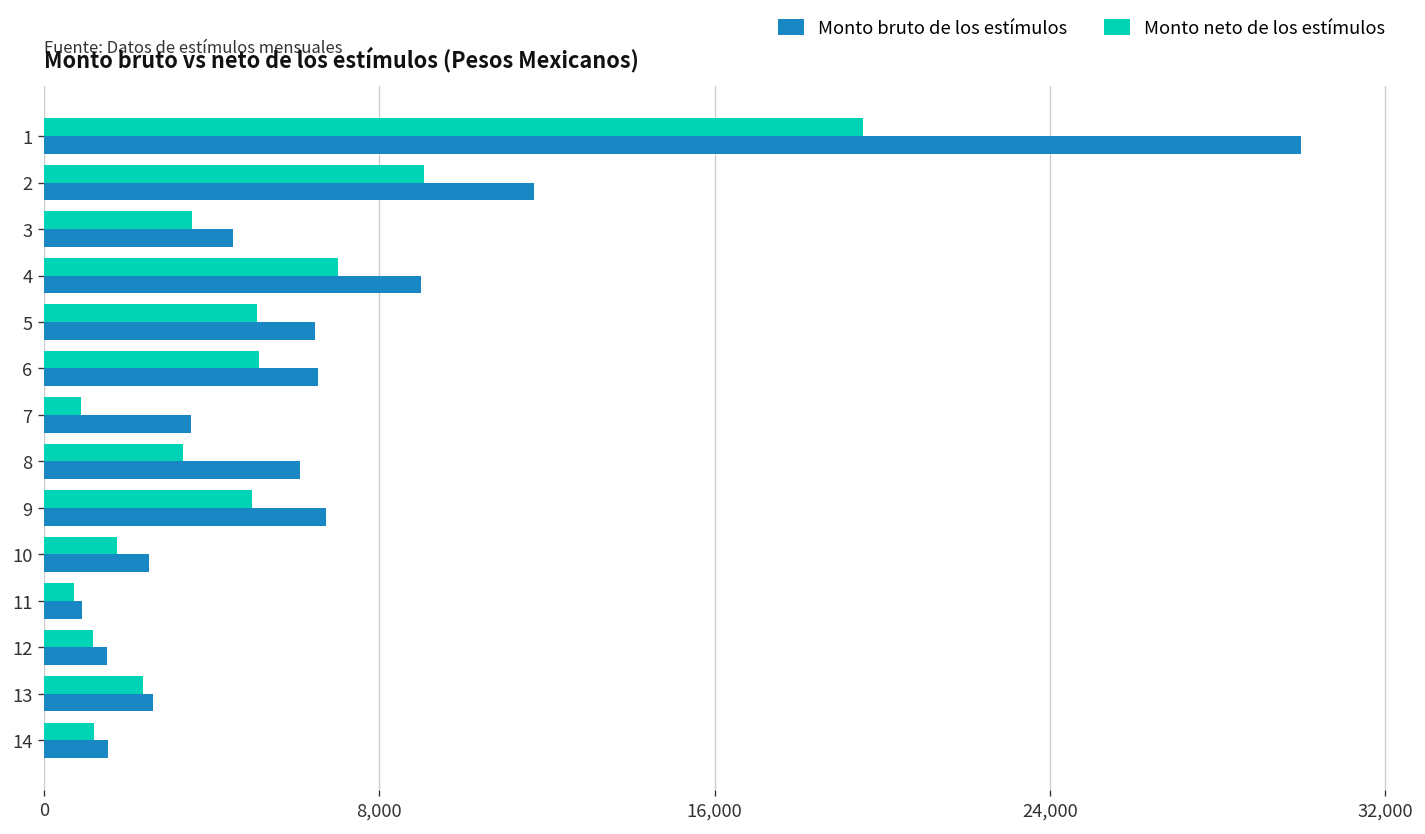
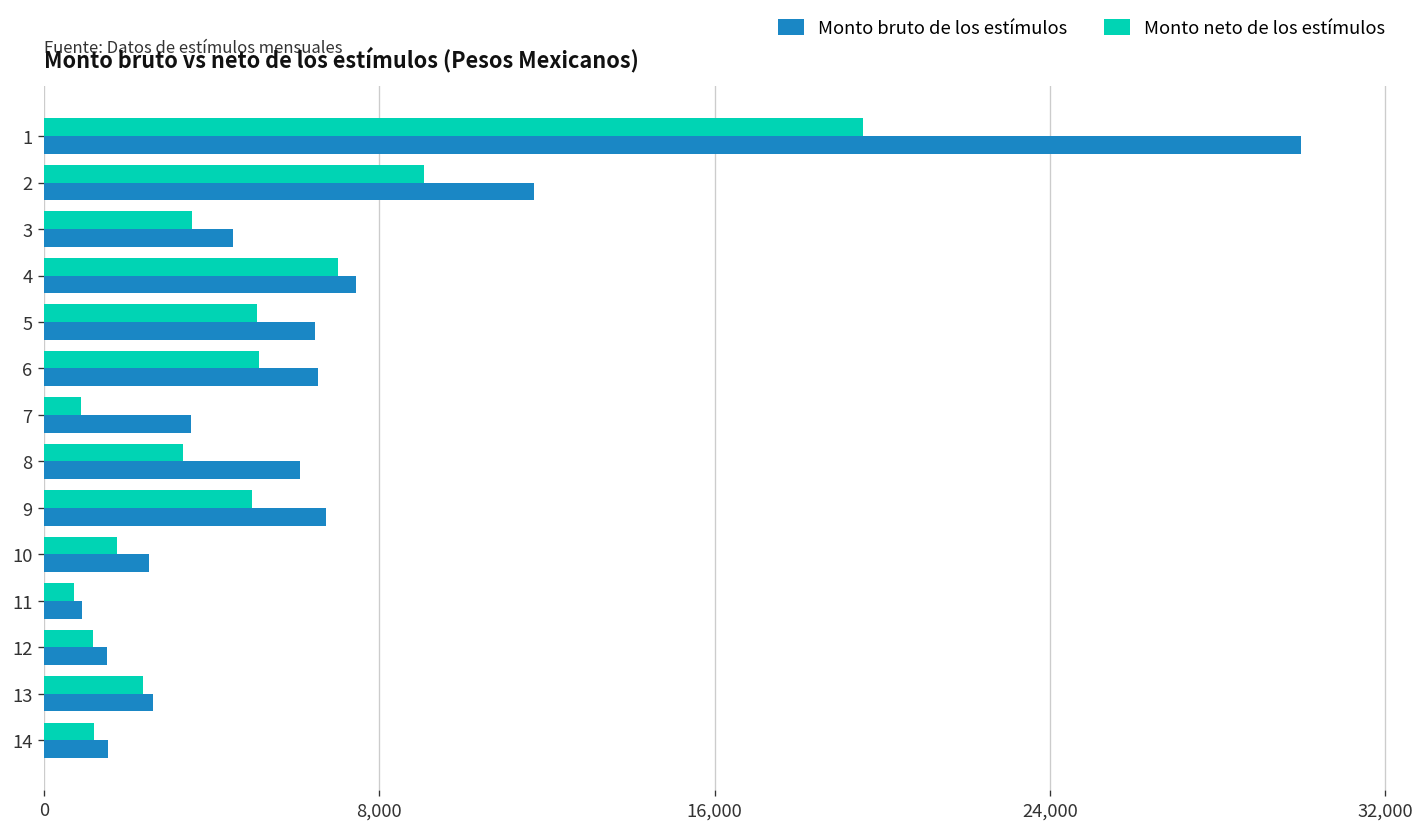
Monto bruto de los estímulos, 4: 9,000 -> 7,500
